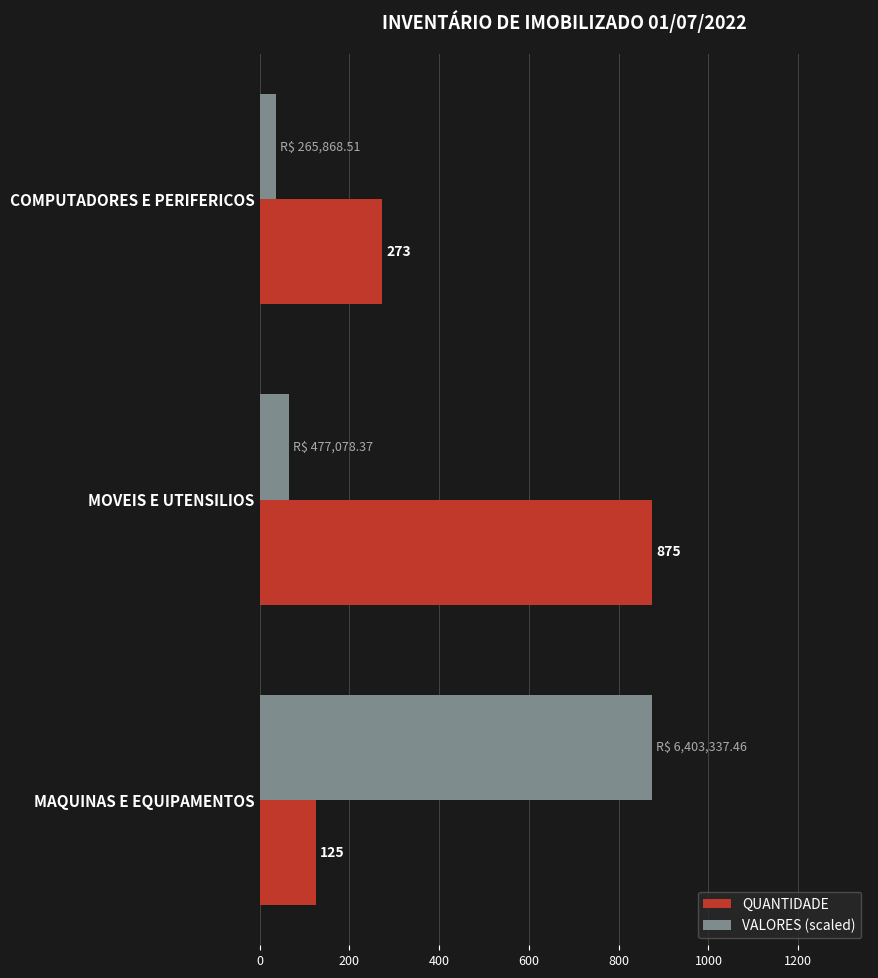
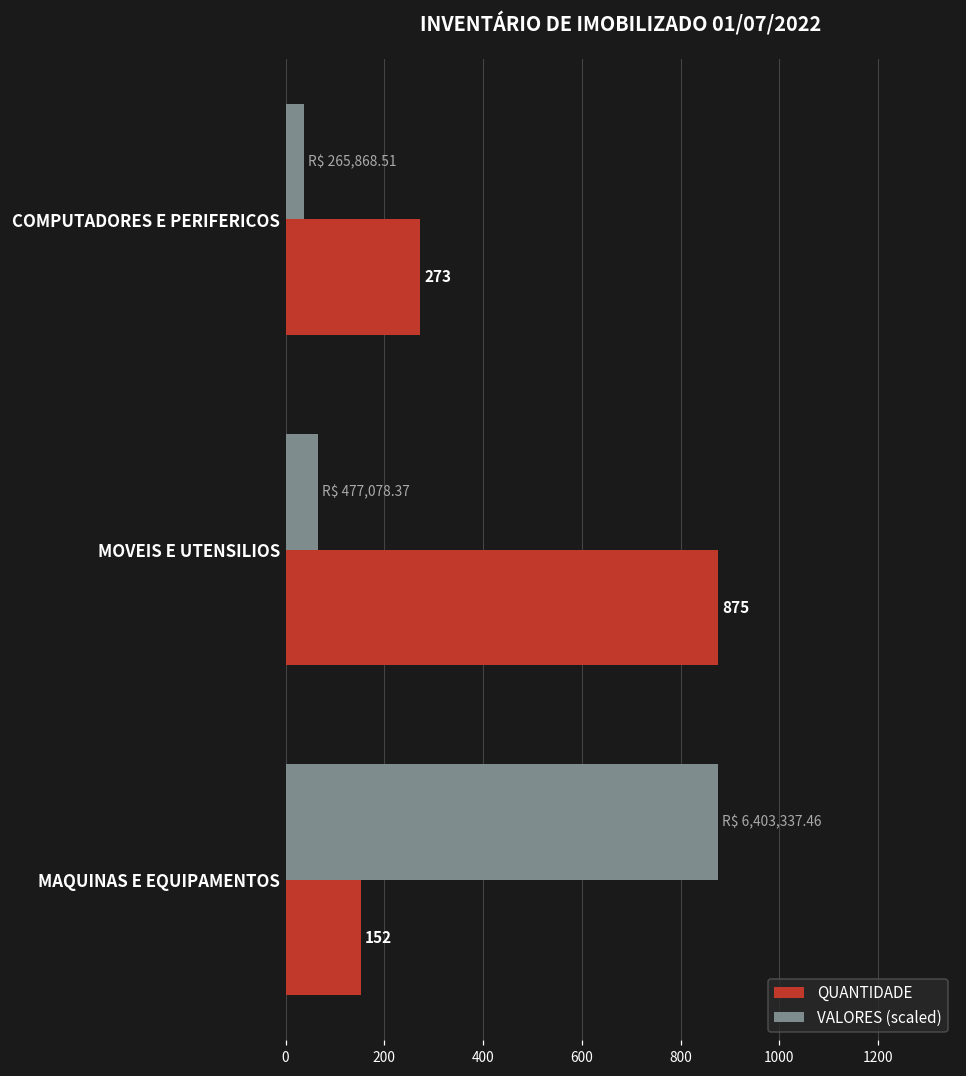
QUANTIDADE, MAQUINAS E EQUIPAMENTOS: 125 -> 152
